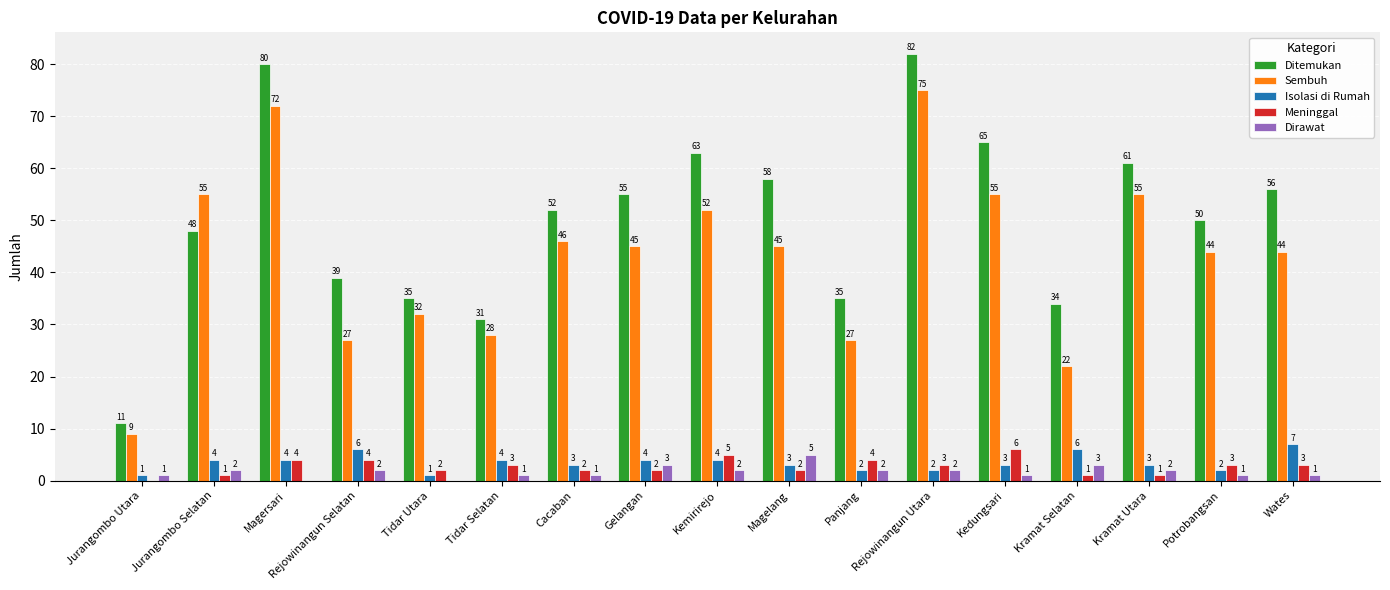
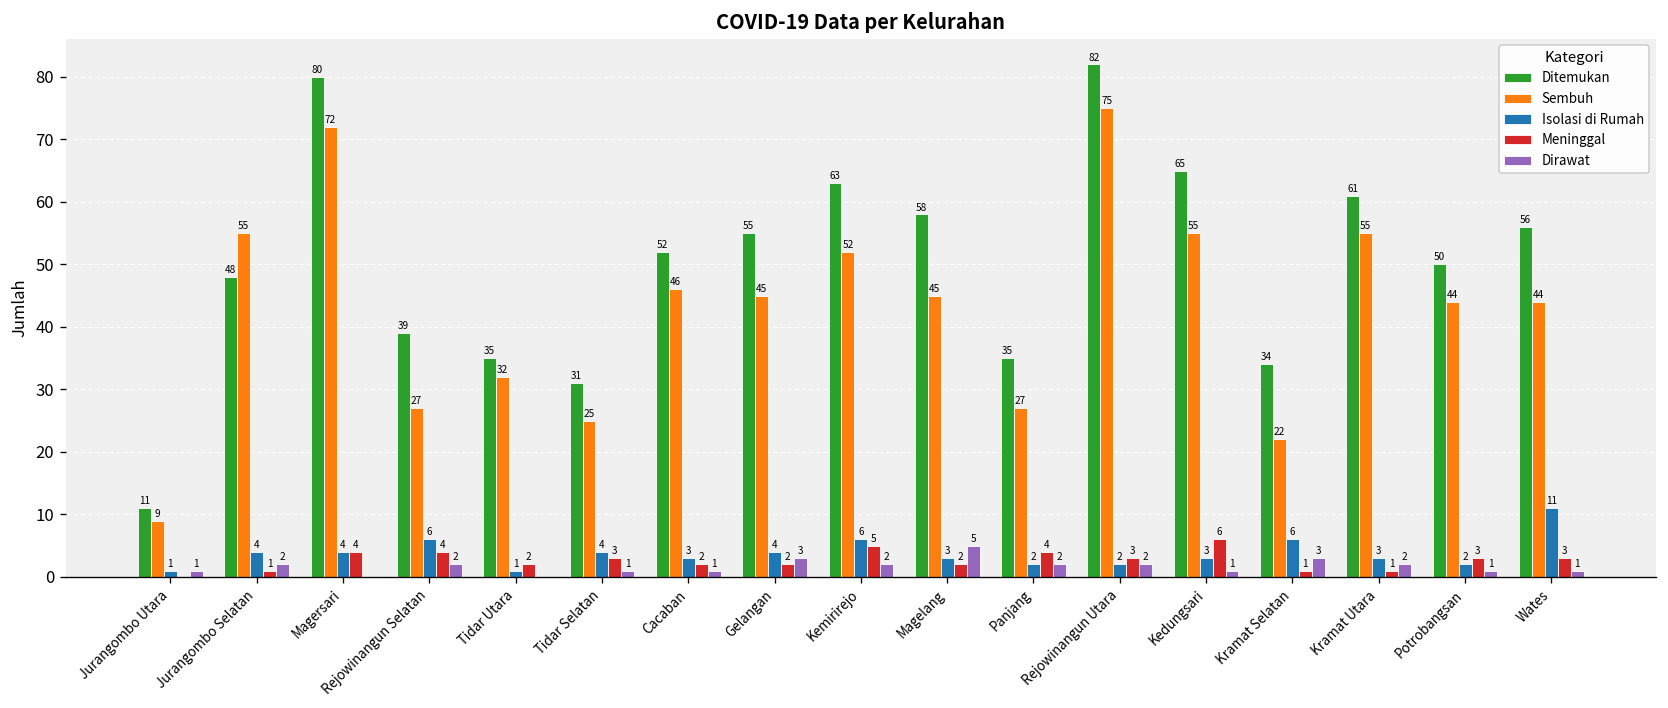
Sembuh, Tidar Selatan: 28 -> 25
Isolasi di Rumah, Kemirirejo: 4 -> 6
Isolasi di Rumah, Wates: 7 -> 11
